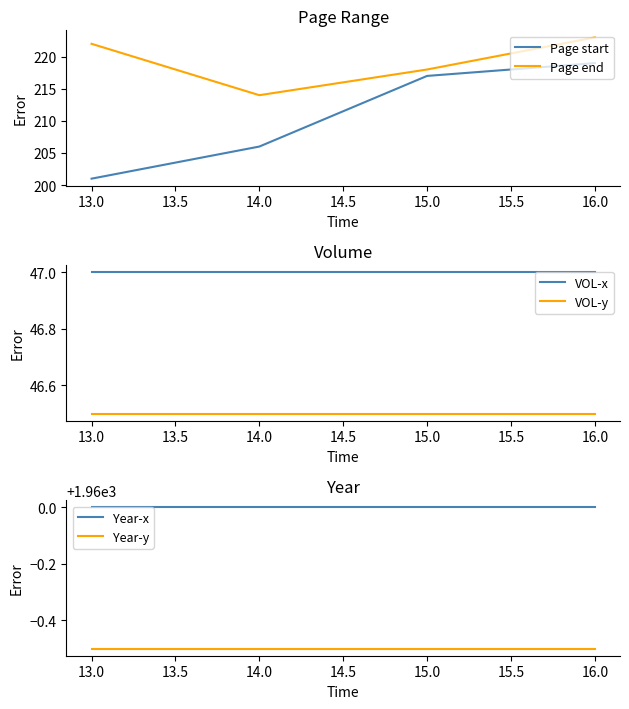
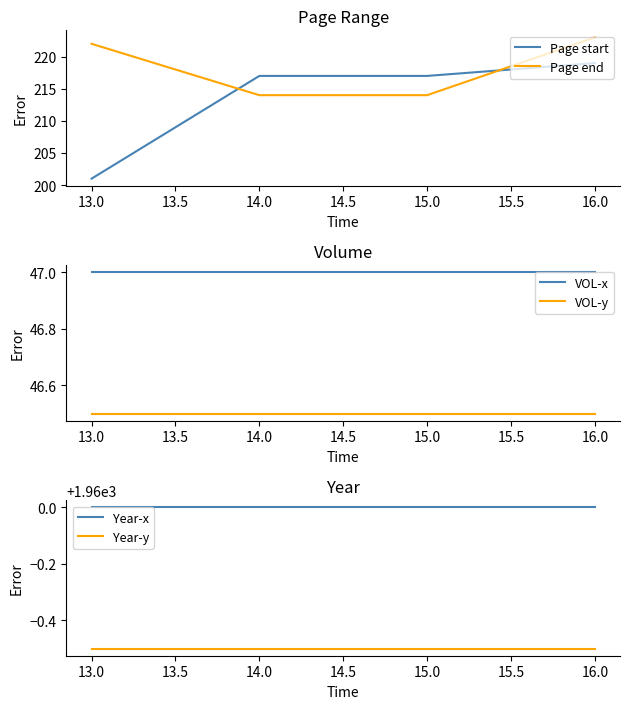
Page Range, Page start, 14.0: 206 -> 217
Page Range, Page end, 15.0: 218 -> 214
